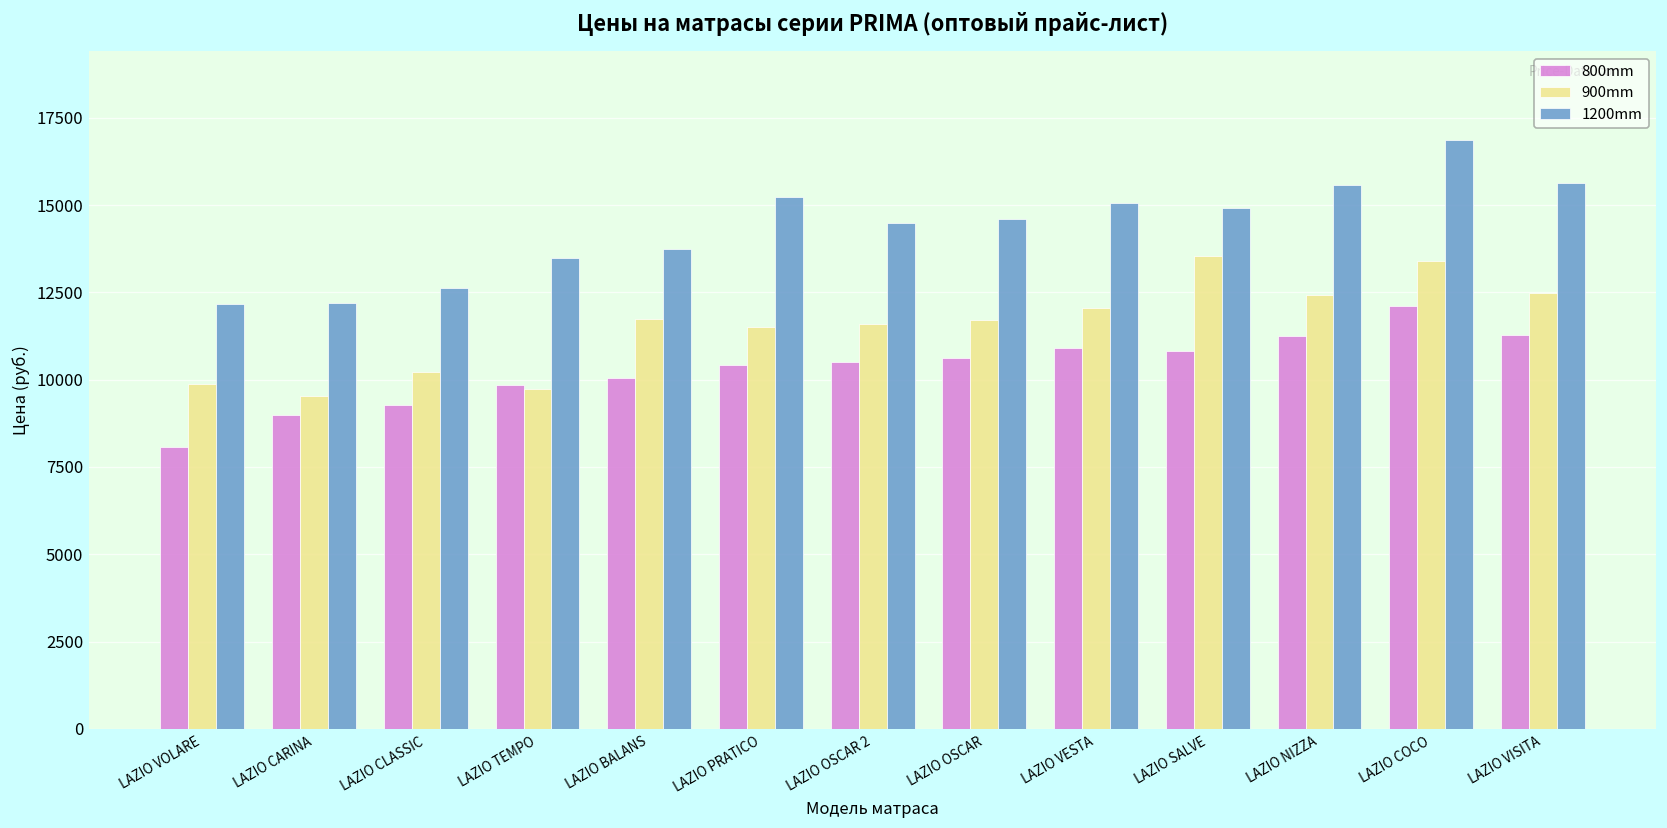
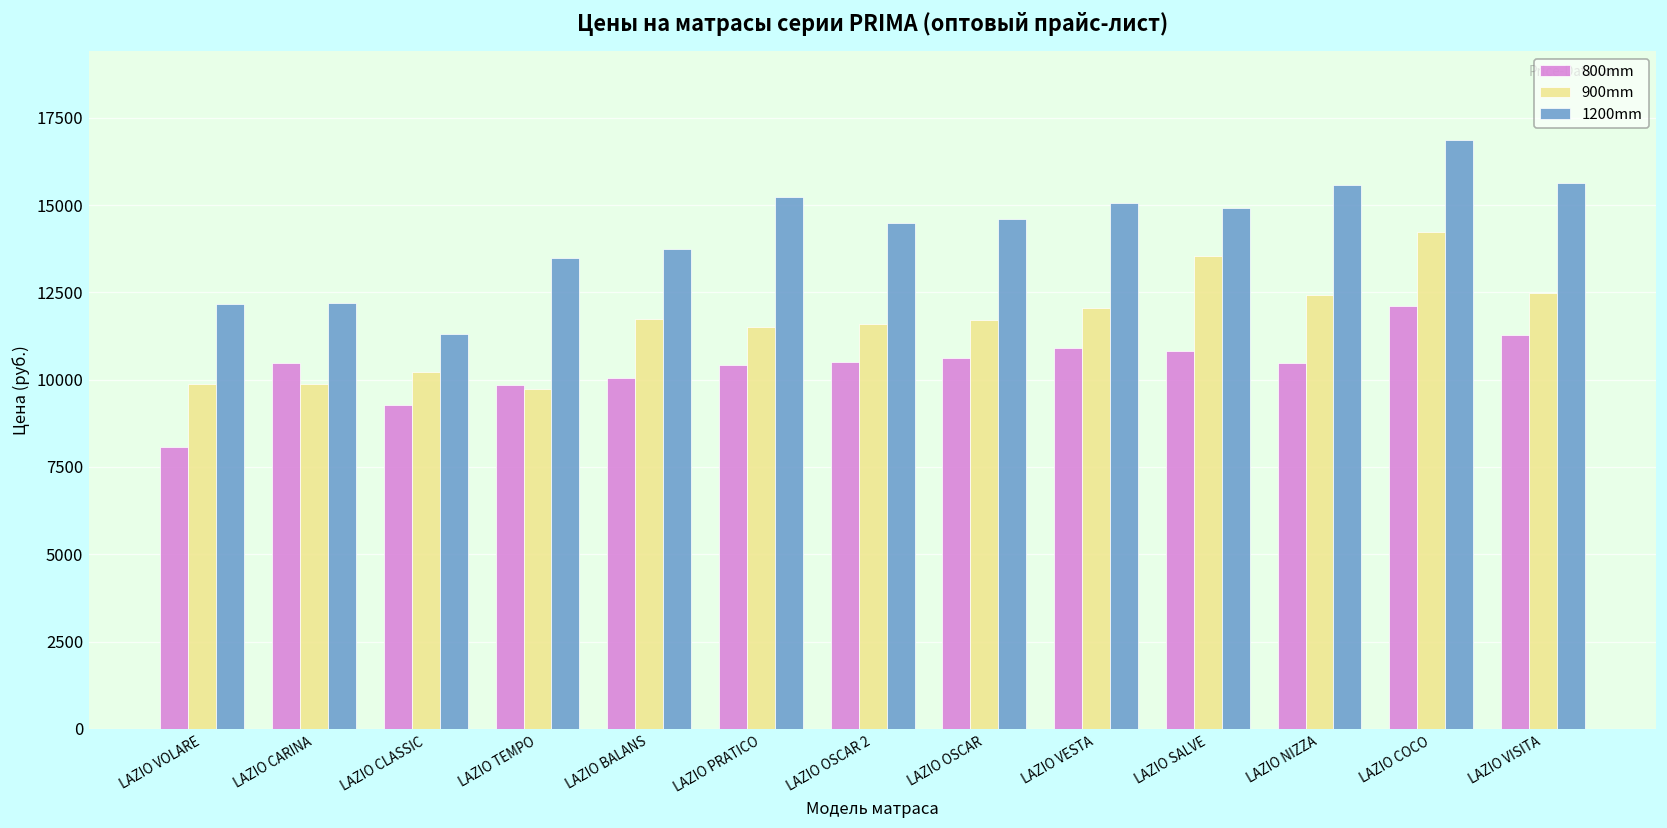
800mm, LAZIO CARINA: 9000 -> 10500
900mm, LAZIO CARINA: 9500 -> 9900
1200mm, LAZIO CLASSIC: 12600 -> 11300
800mm, LAZIO NIZZA: 11300 -> 10500
900mm, LAZIO COCO: 13400 -> 14200
